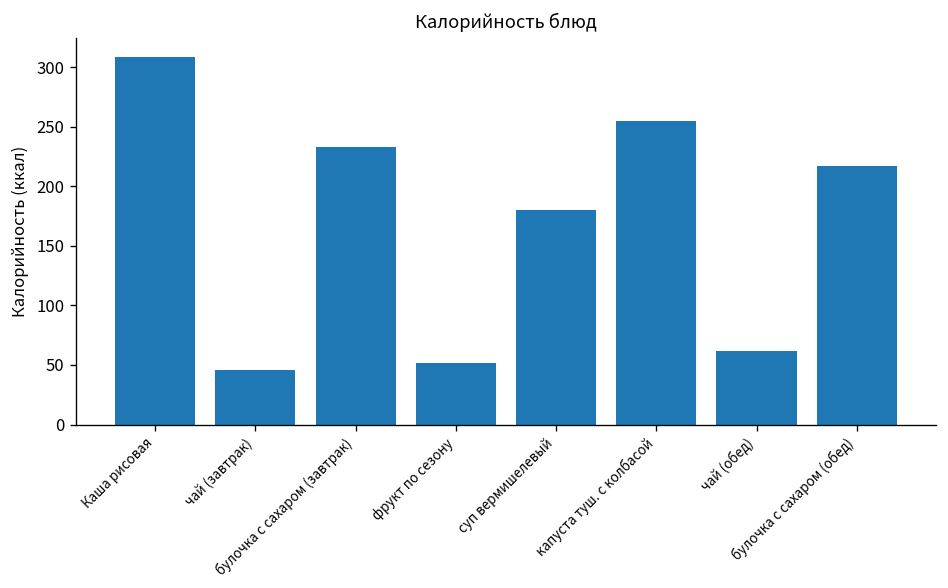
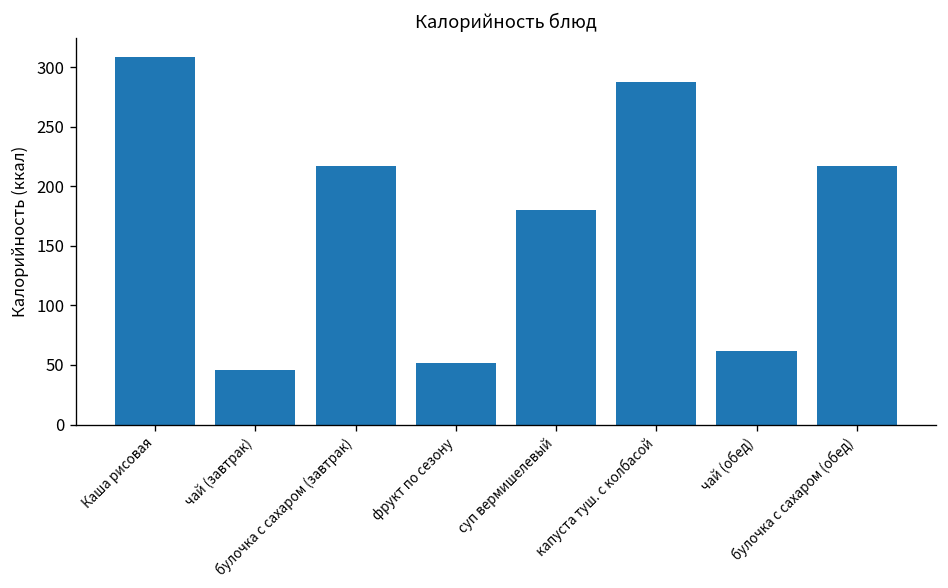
булочка с сахаром (завтрак): 230 -> 220
капуста туш. с колбасой: 260 -> 290
